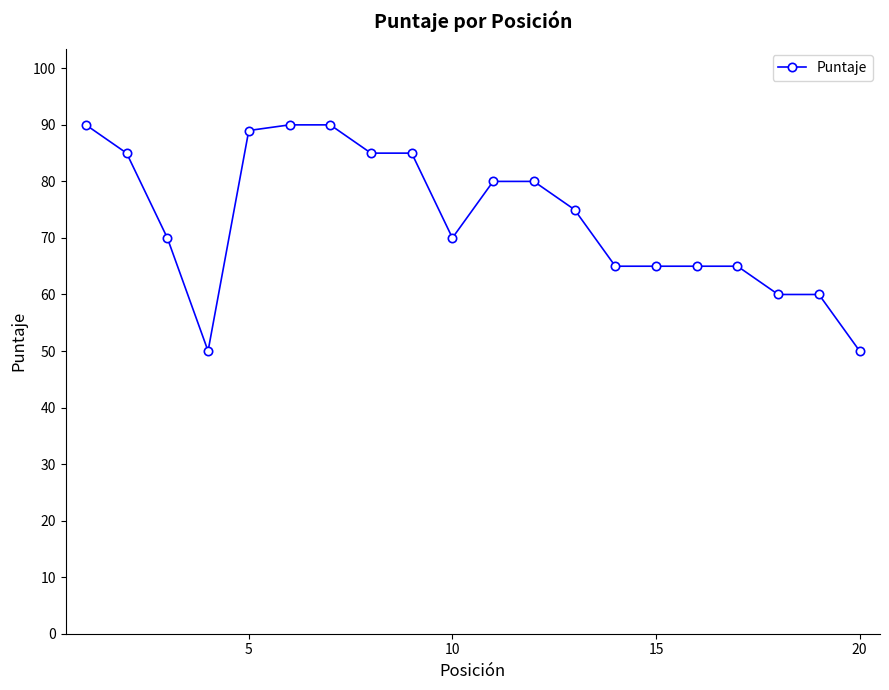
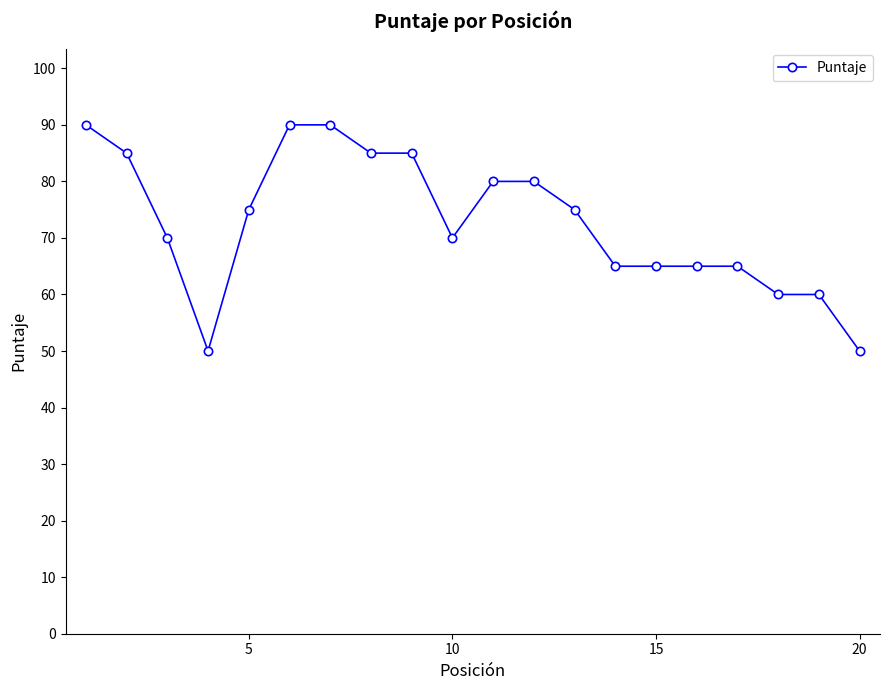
5: 89 -> 75
